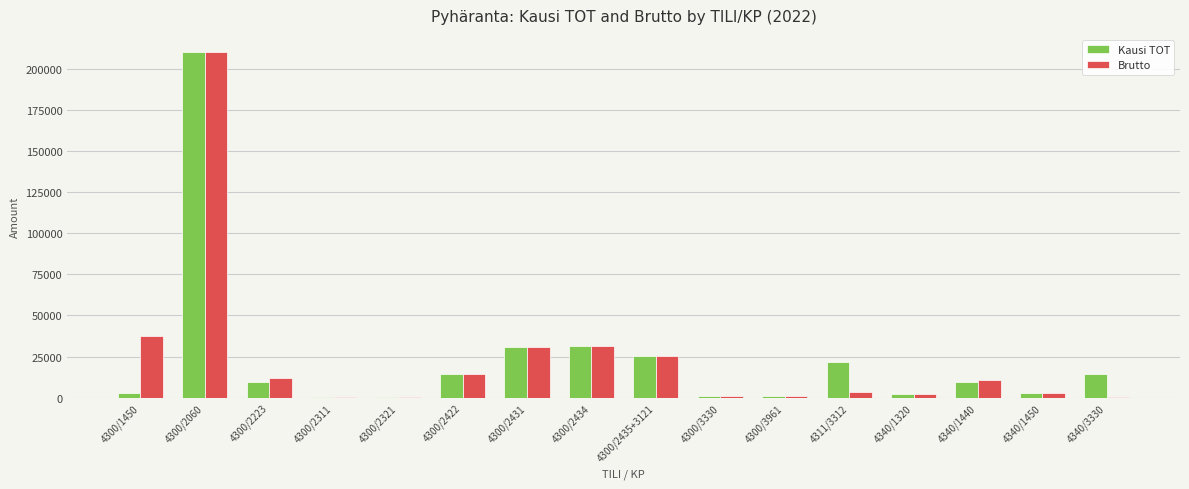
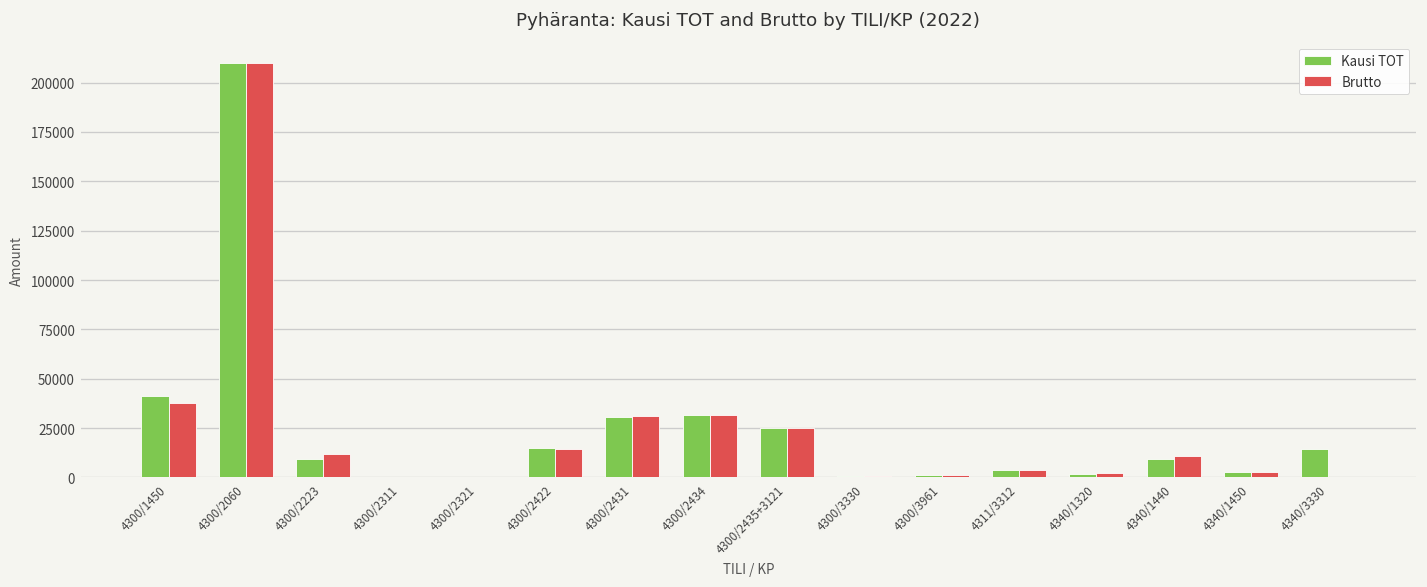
Kausi TOT, 4300/1450: 3000 -> 41000
Kausi TOT, 4311/3312: 21000 -> 4000
